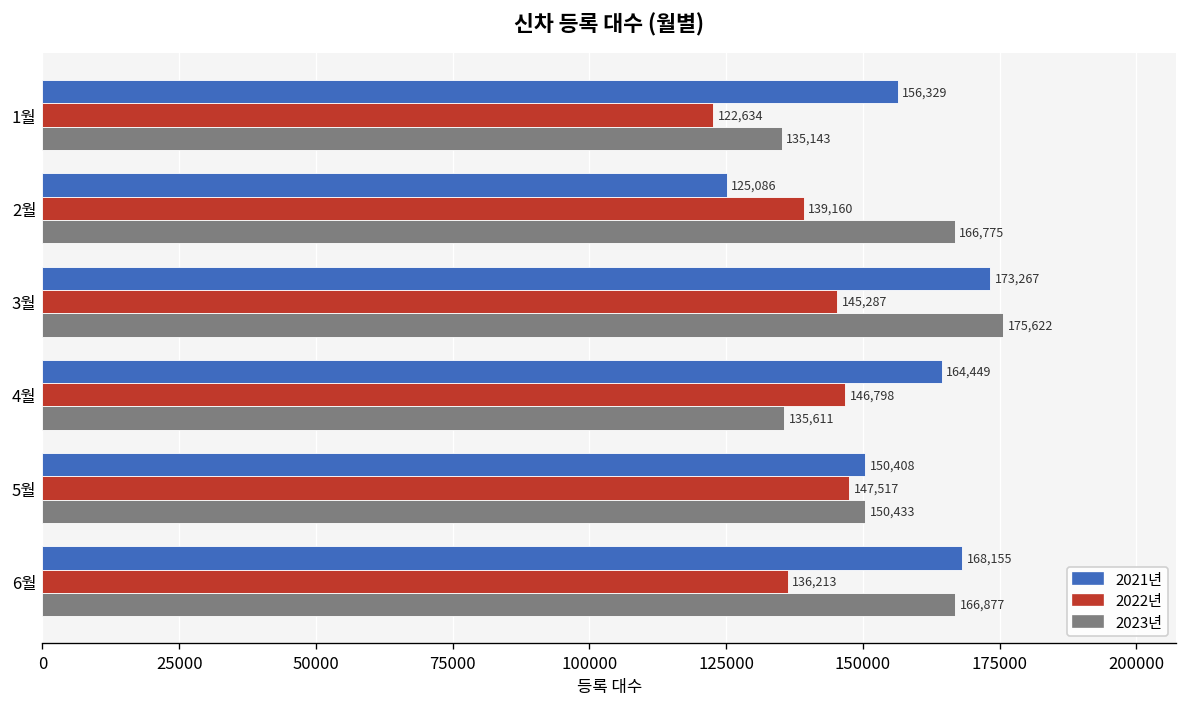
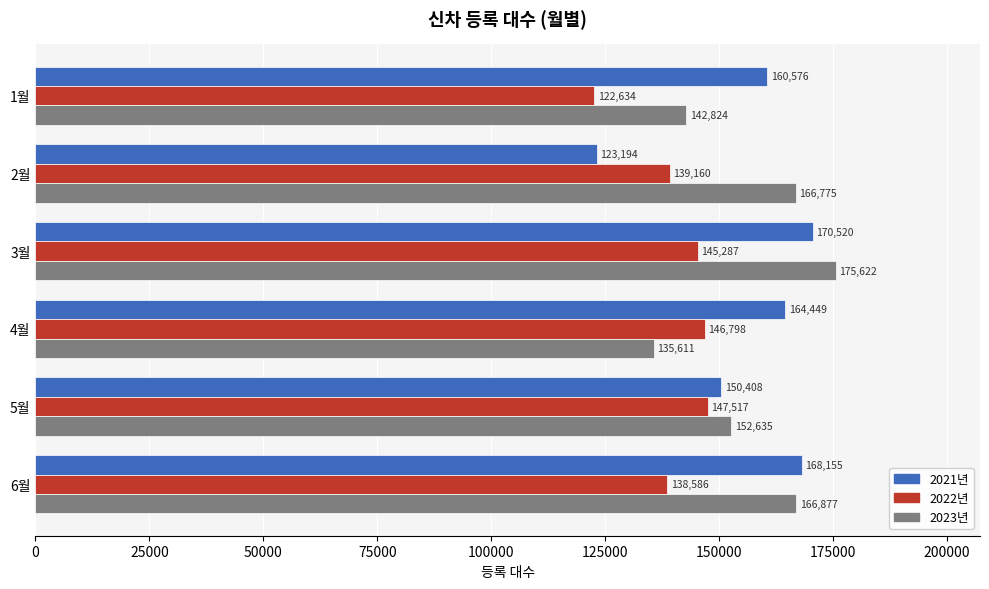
2021년, 1월: 156,329 -> 160,576
2023년, 1월: 135,143 -> 142,824
2021년, 2월: 125,086 -> 123,194
2021년, 3월: 173,267 -> 170,520
2023년, 5월: 150,433 -> 152,635
2022년, 6월: 136,213 -> 138,586
